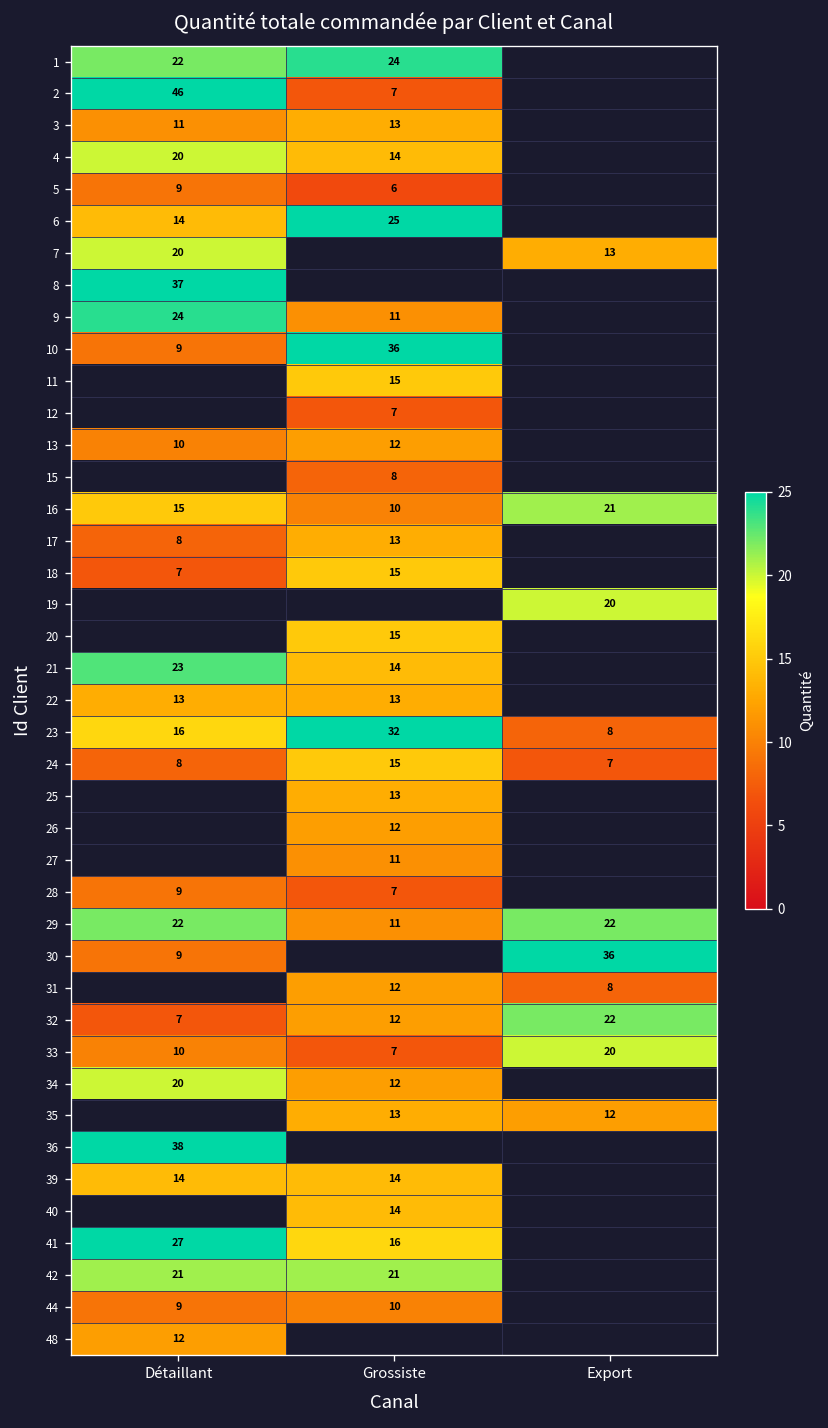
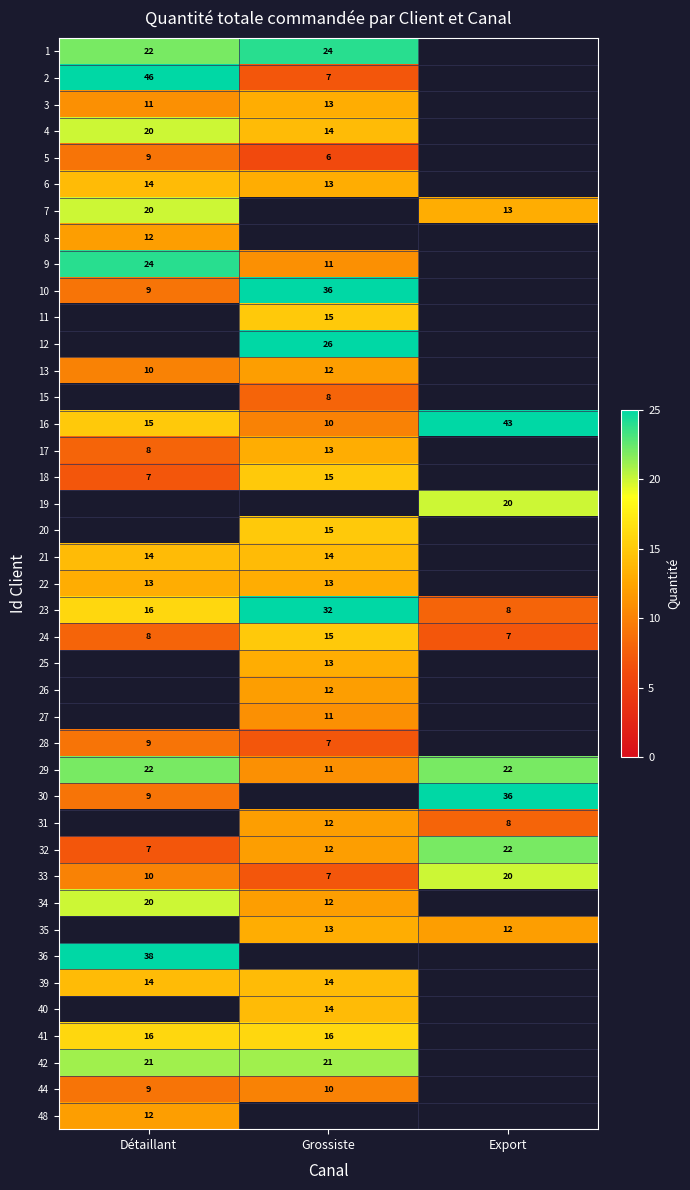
6, Grossiste: 25 -> 13
8, Détaillant: 37 -> 12
12, Grossiste: 7 -> 26
16, Export: 21 -> 43
21, Détaillant: 23 -> 14
41, Détaillant: 27 -> 16
